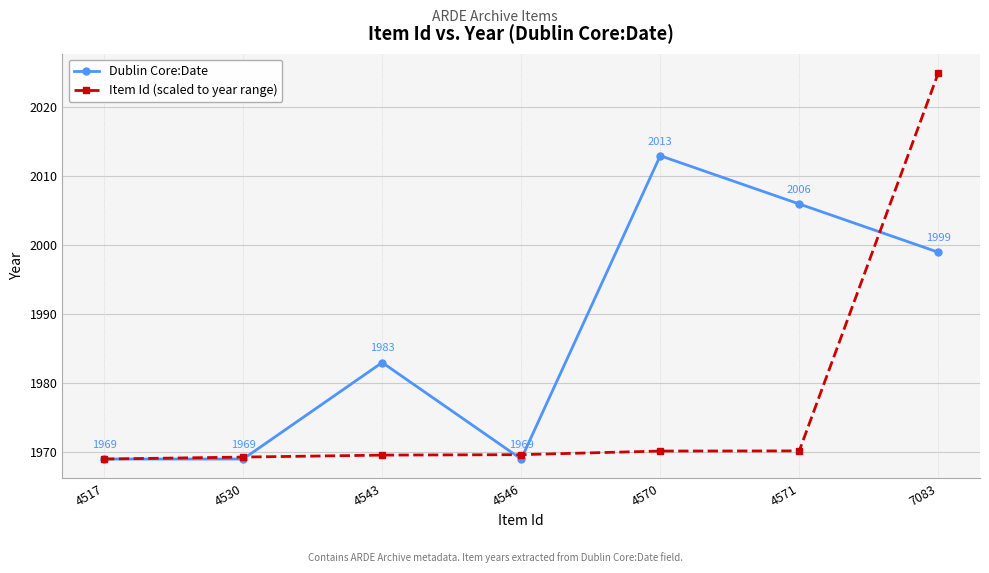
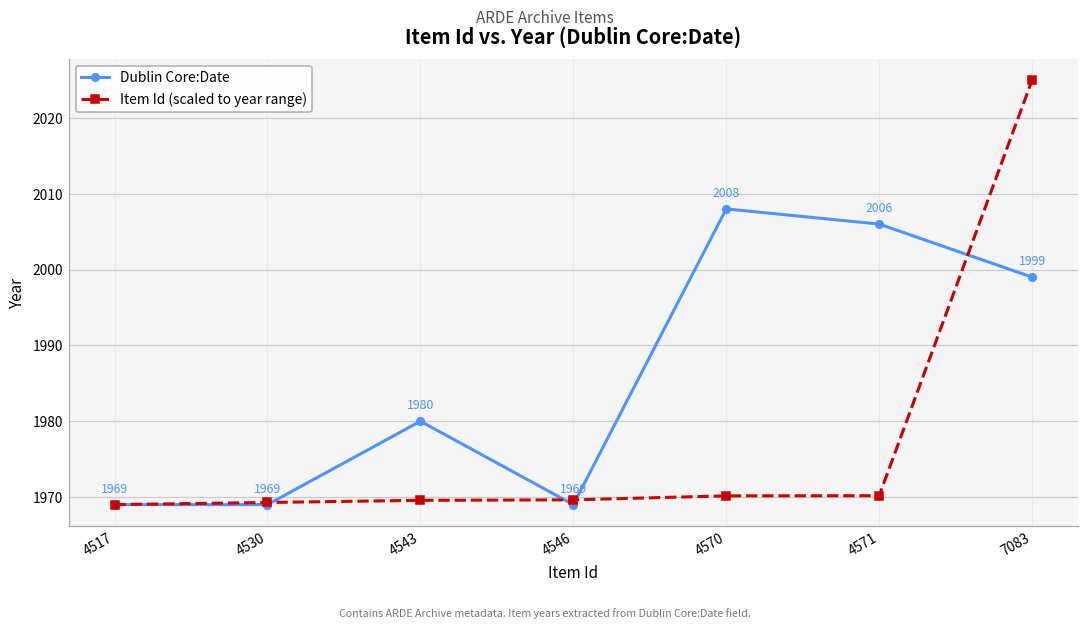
Dublin Core:Date, 4543: 1983 -> 1980
Dublin Core:Date, 4570: 2013 -> 2008
